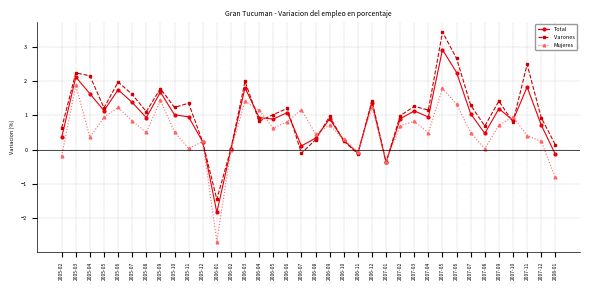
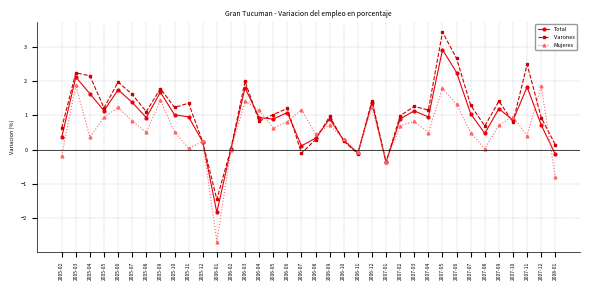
Mujeres, 2007-12: 0.2 -> 1.9
